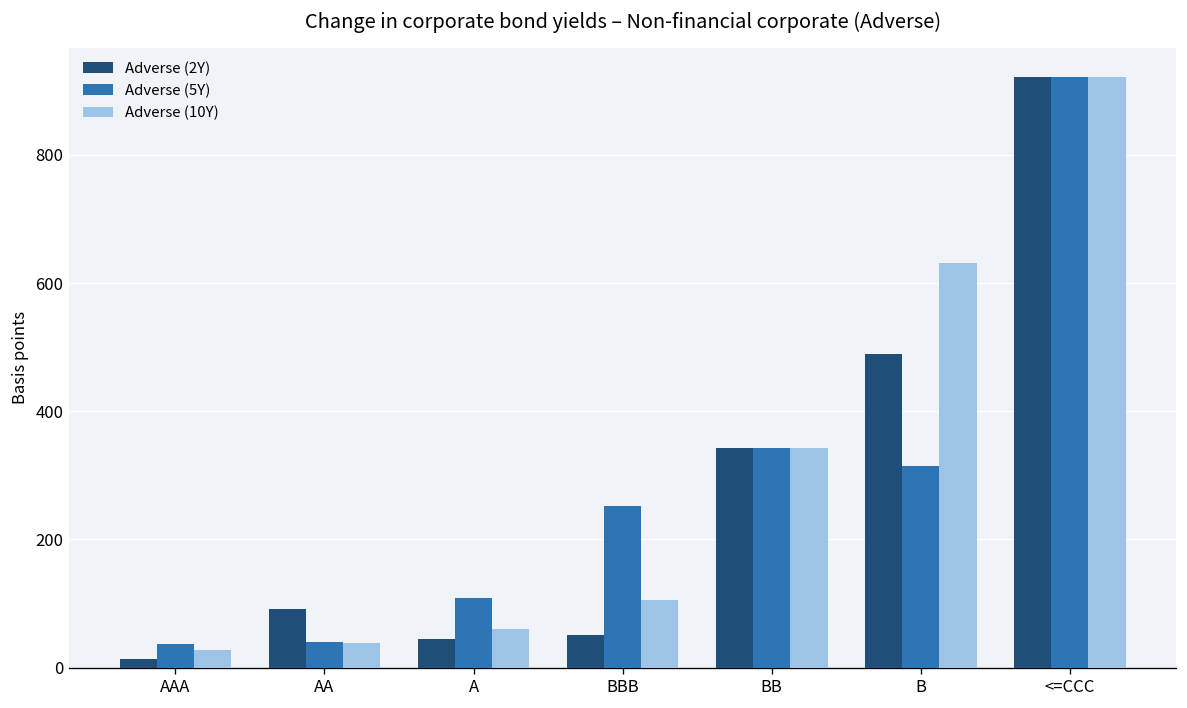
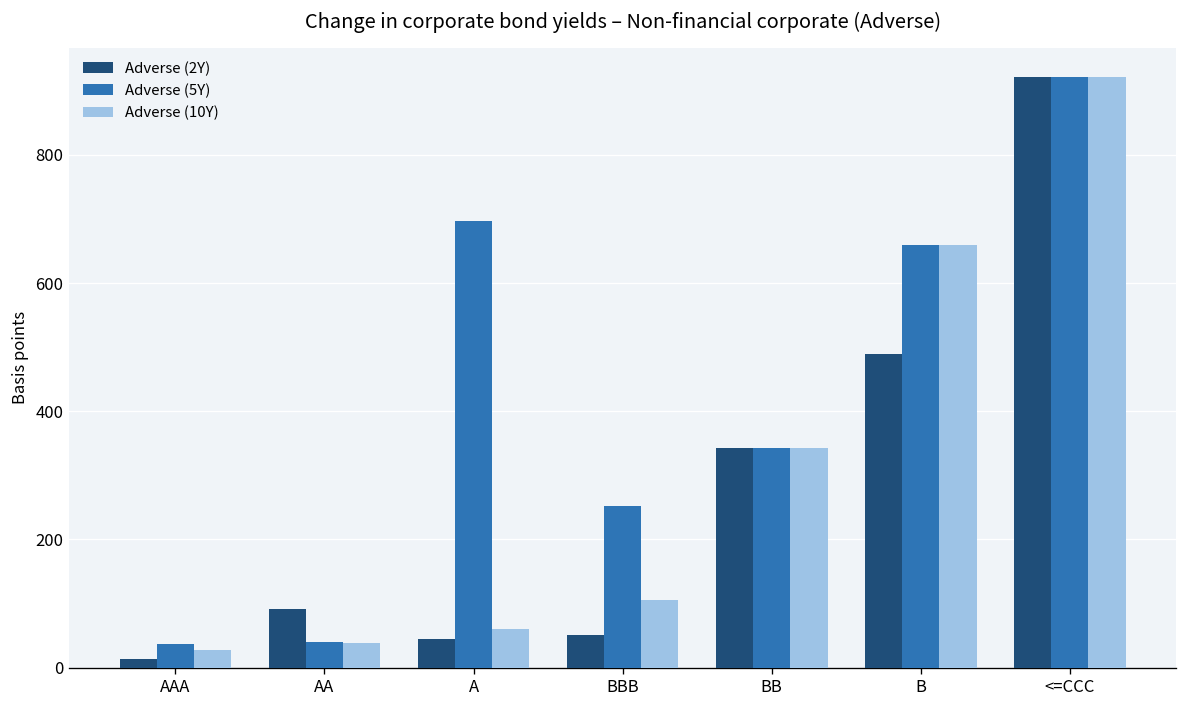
Adverse (5Y), A: 110 -> 700
Adverse (5Y), B: 320 -> 660
Adverse (10Y), B: 630 -> 660
